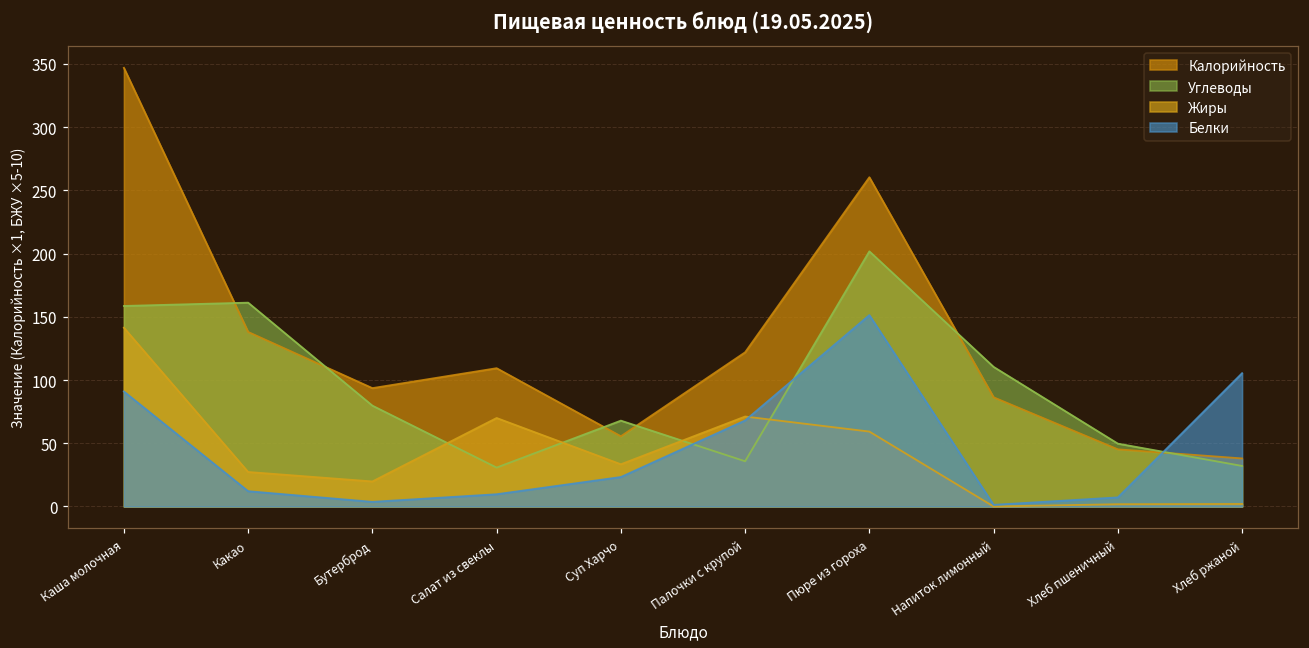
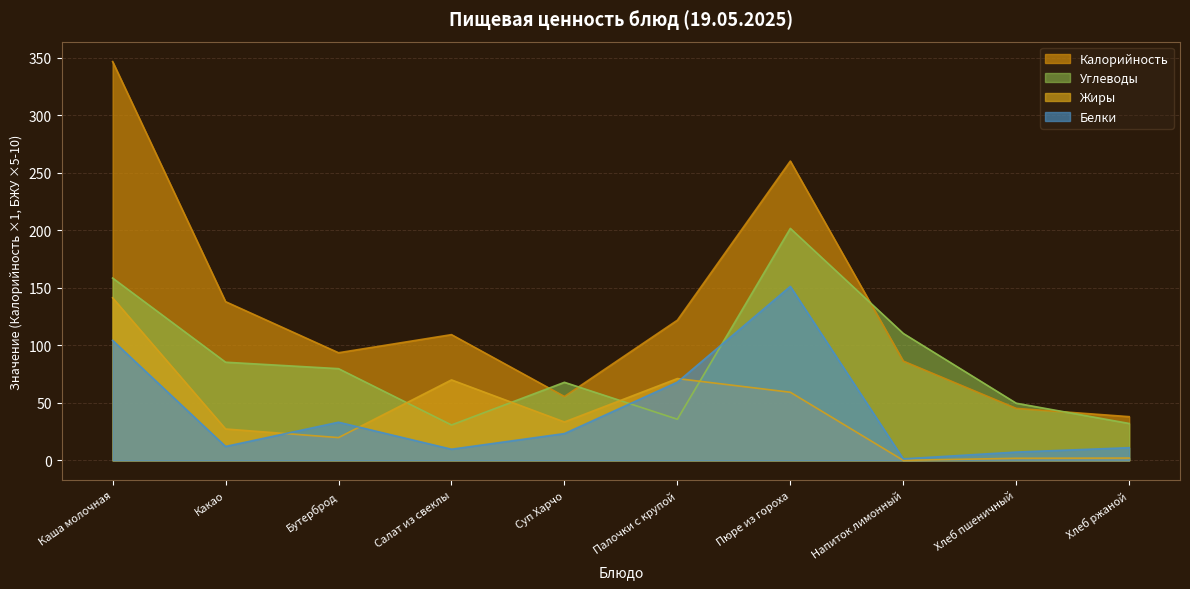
Белки, Каша молочная: 91 -> 104
Углеводы, Какао: 161 -> 85
Белки, Бутерброд: 4 -> 33
Белки, Хлеб ржаной: 105 -> 11
